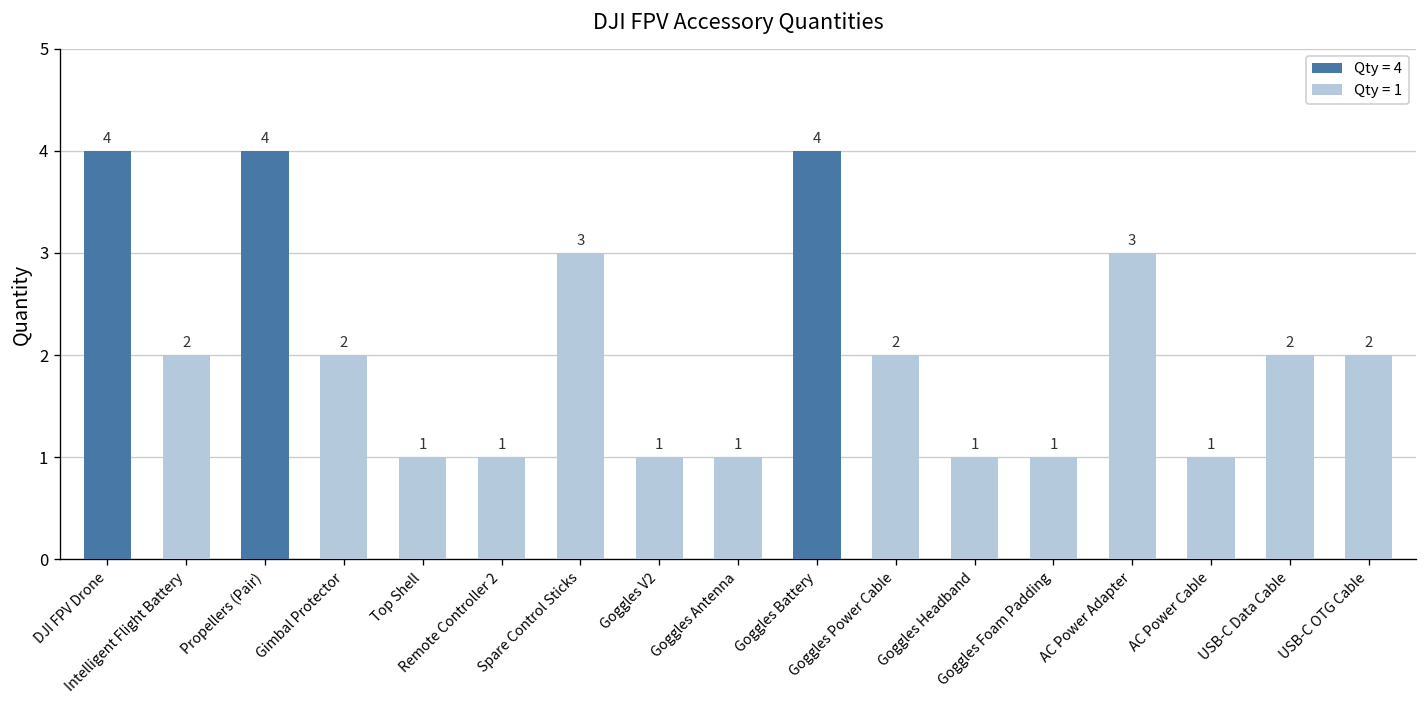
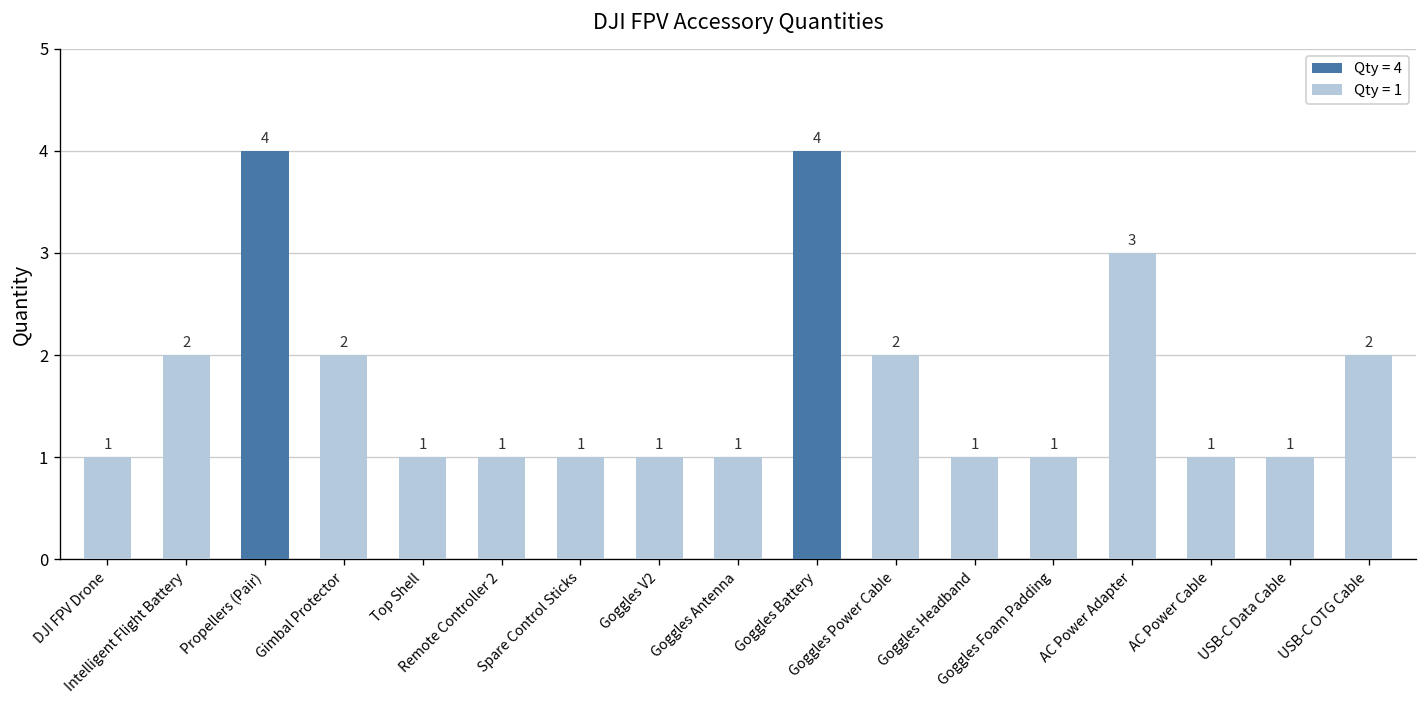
DJI FPV Drone: 4 -> 1
Spare Control Sticks: 3 -> 1
USB-C Data Cable: 2 -> 1
